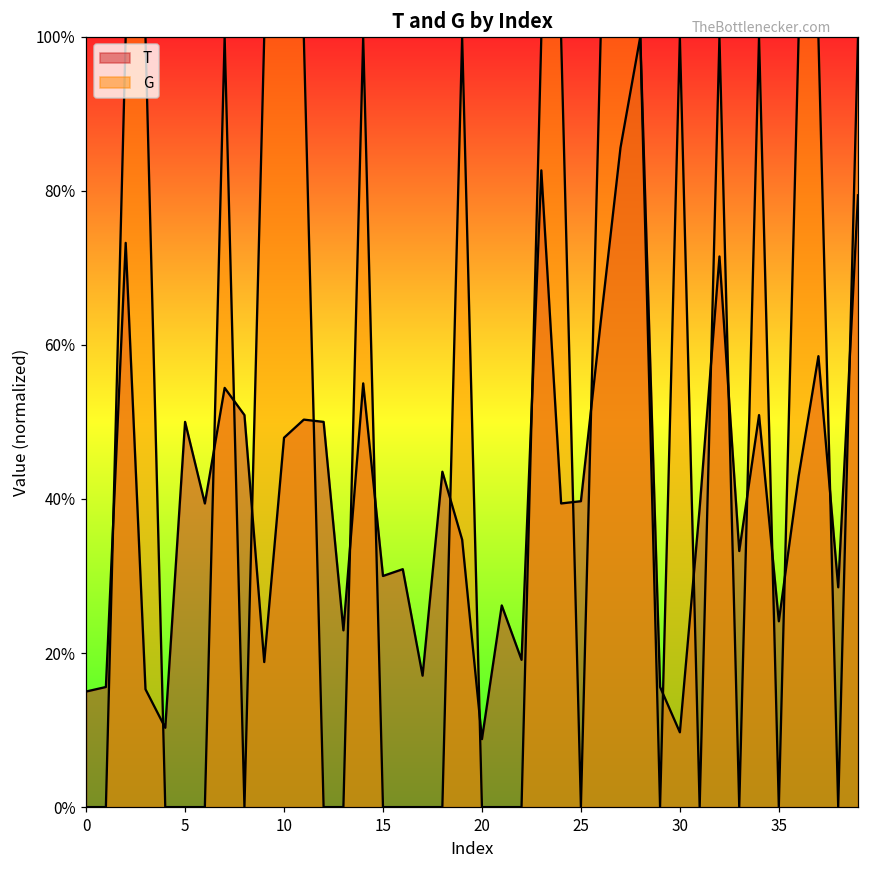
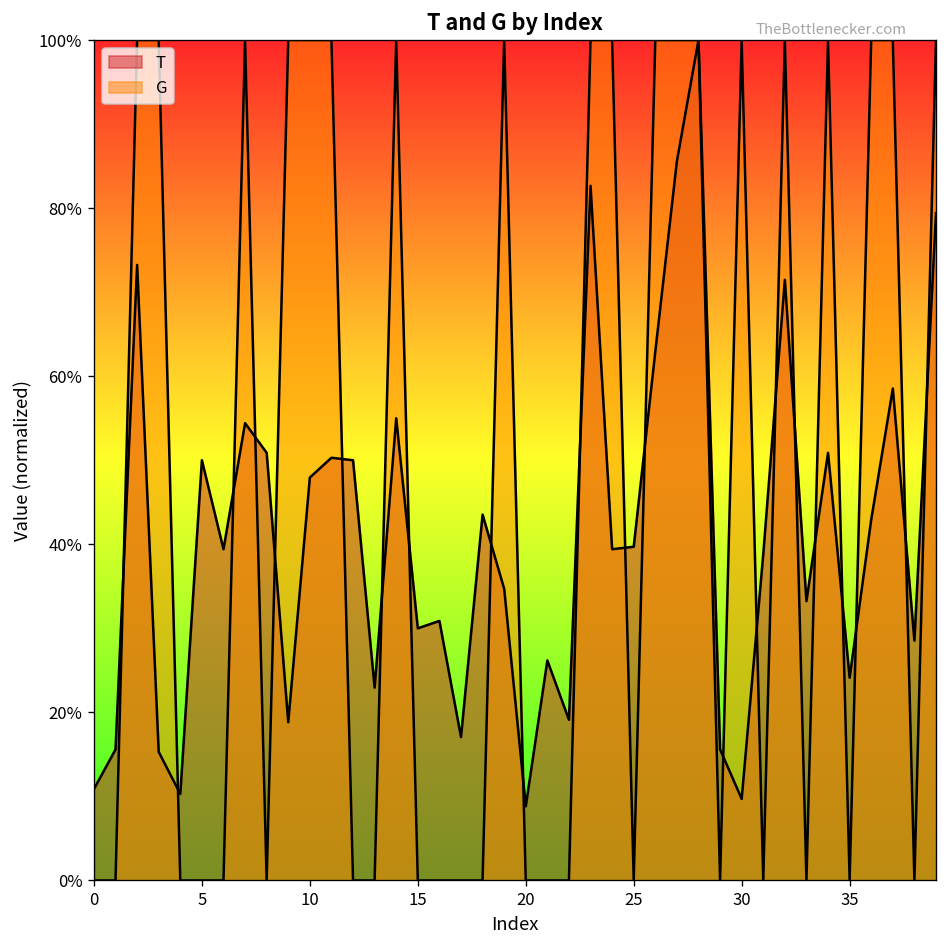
T, 0: 15% -> 11%
